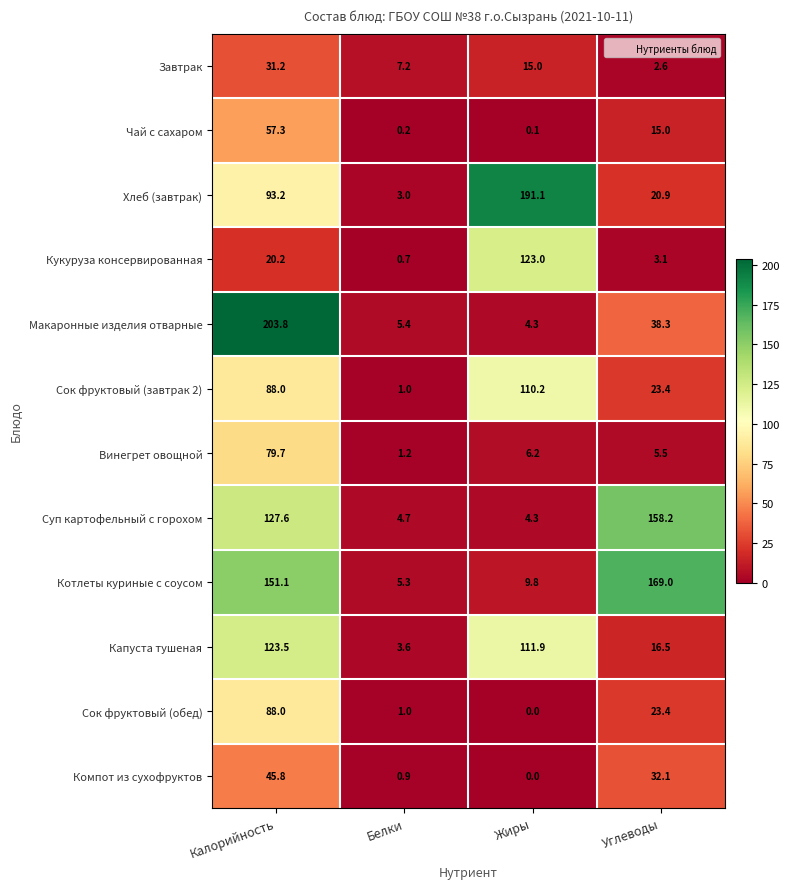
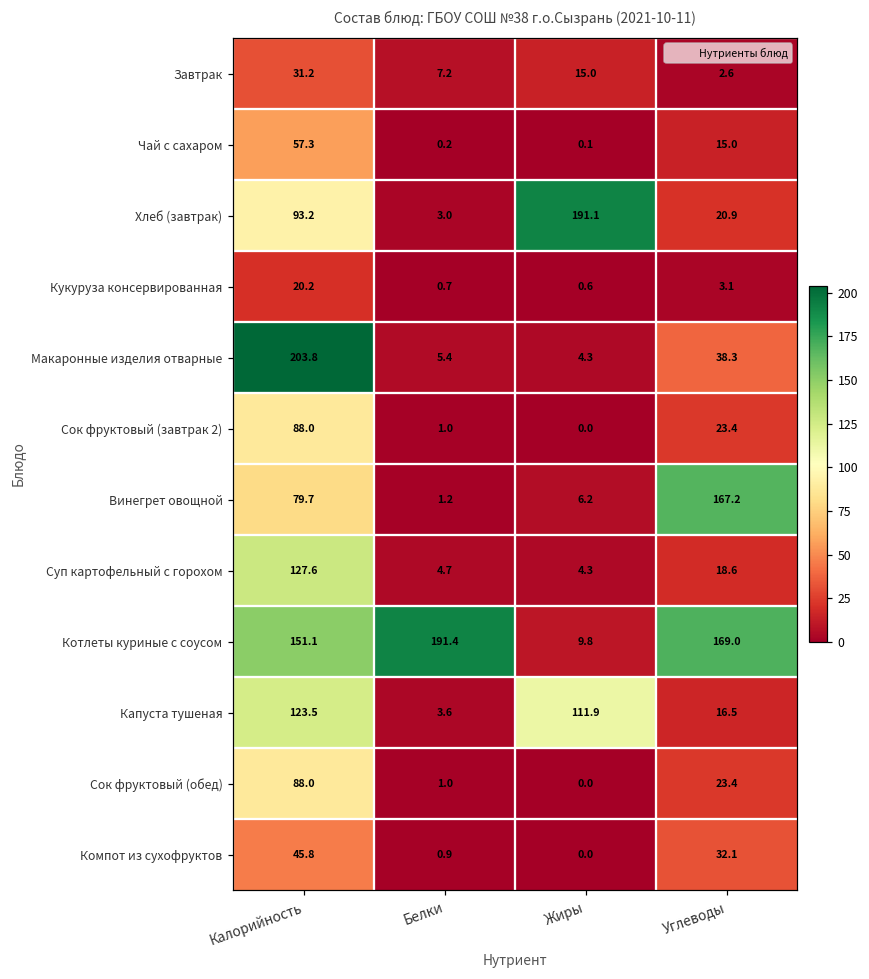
Кукуруза консервированная, Жиры: 123.0 -> 0.6
Сок фруктовый (завтрак 2), Жиры: 110.2 -> 0.0
Винегрет овощной, Углеводы: 5.5 -> 167.2
Суп картофельный с горохом, Углеводы: 158.2 -> 18.6
Котлеты куриные с соусом, Белки: 5.3 -> 191.4
